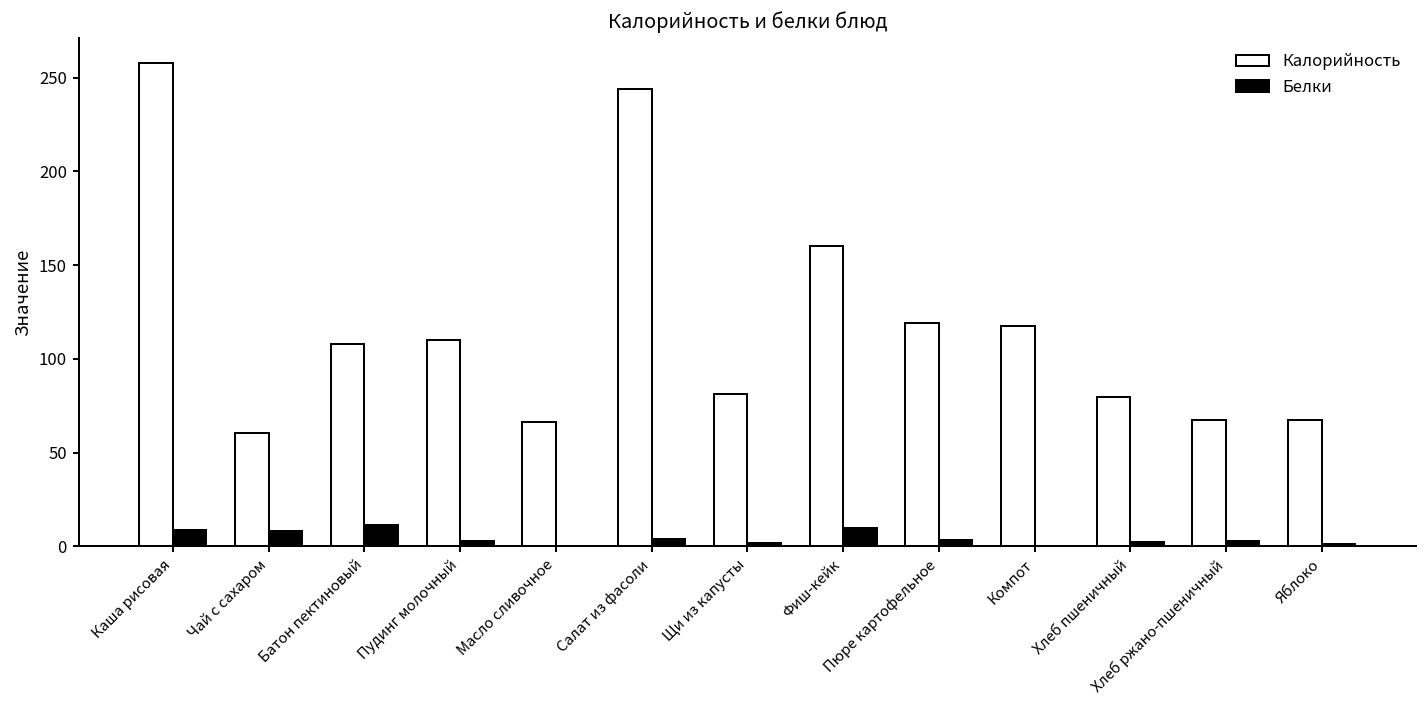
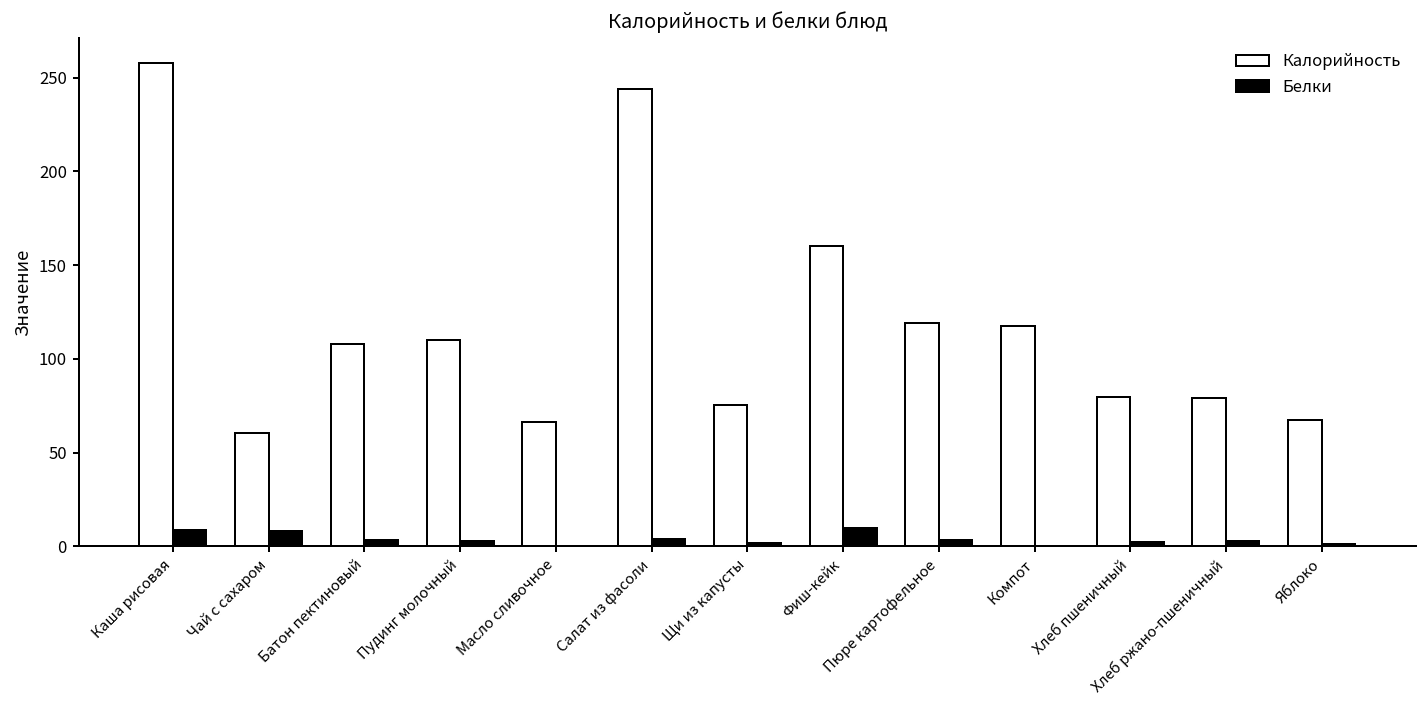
Белки, Батон пектиновый: 12 -> 3
Калорийность, Щи из капусты: 81 -> 75
Калорийность, Хлеб ржано-пшеничный: 68 -> 79
